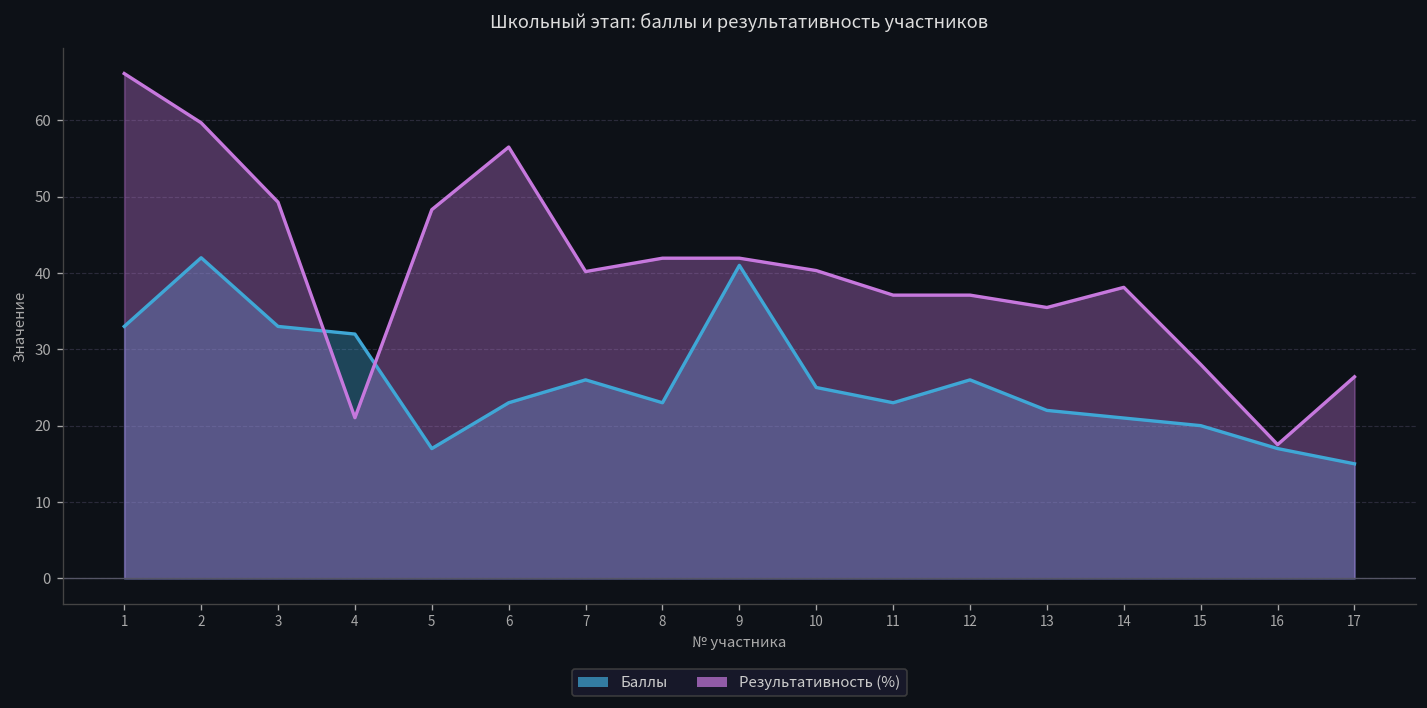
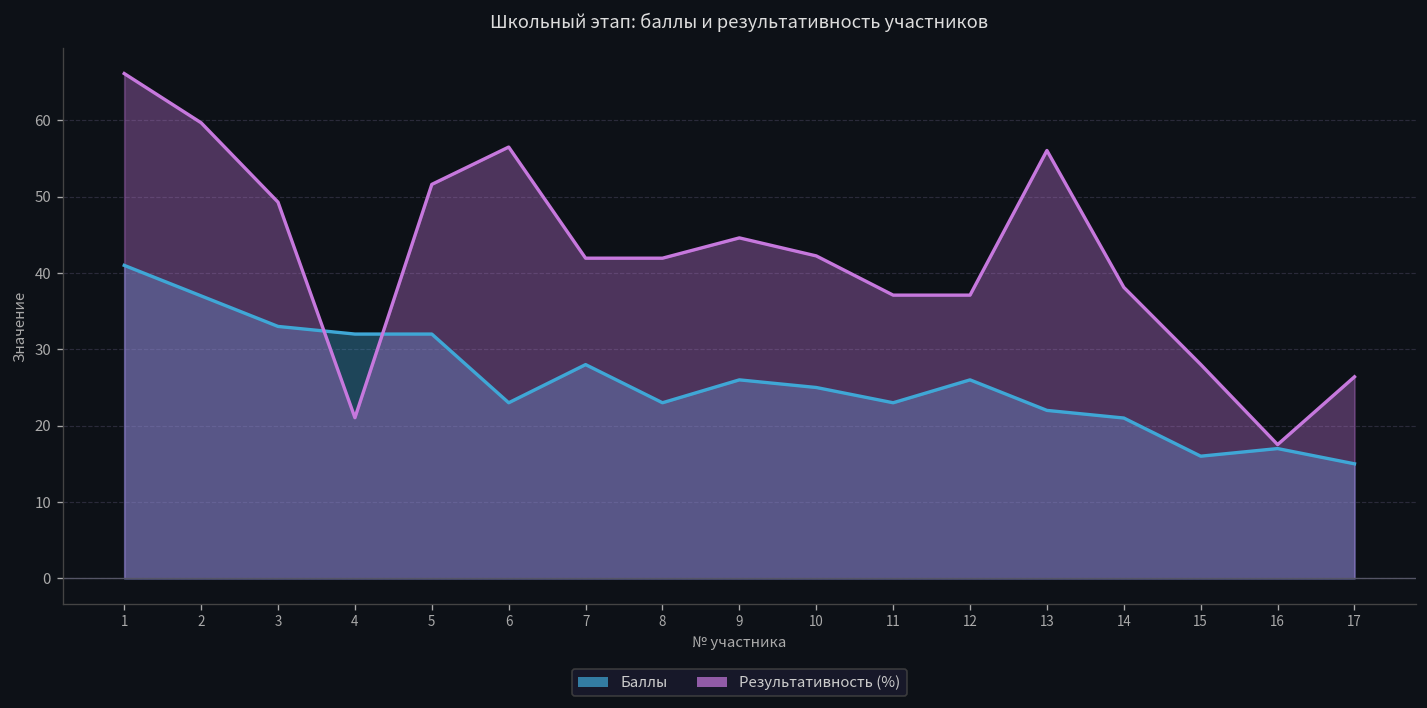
Баллы, 1: 33 -> 41
Баллы, 2: 42 -> 37
Баллы, 5: 17 -> 32
Результативность (%), 5: 48 -> 52
Баллы, 7: 26 -> 28
Результативность (%), 7: 40 -> 42
Баллы, 9: 41 -> 26
Результативность (%), 9: 42 -> 45
Результативность (%), 10: 40 -> 42
Результативность (%), 13: 35 -> 56
Баллы, 15: 20 -> 16
